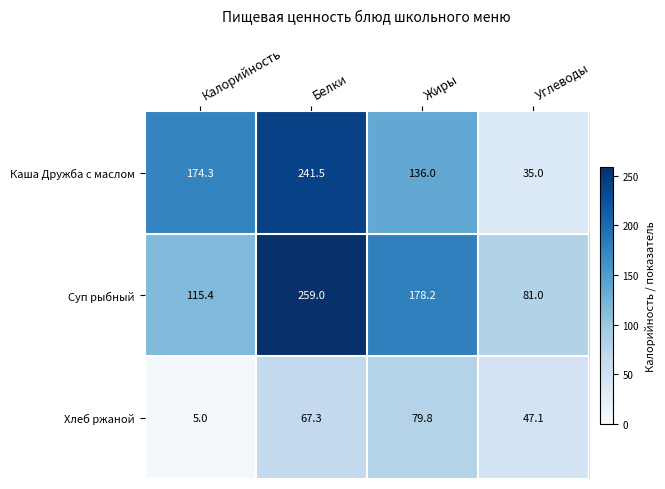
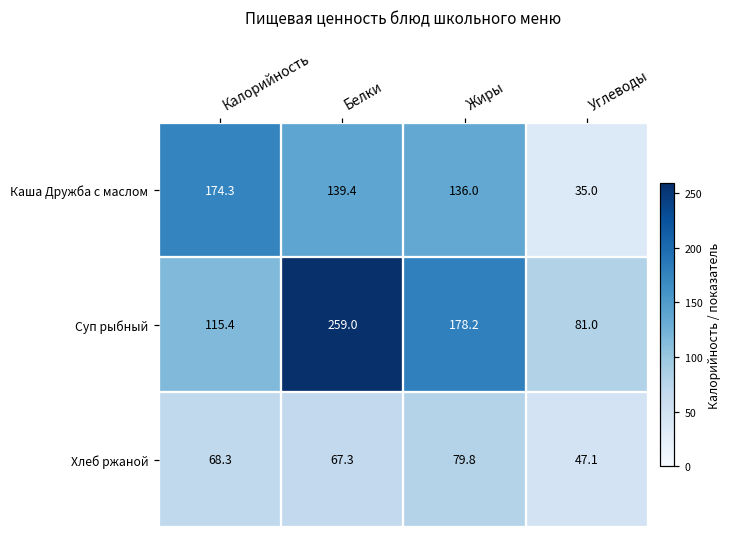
Каша Дружба с маслом, Белки: 241.5 -> 139.4
Хлеб ржаной, Калорийность: 5.0 -> 68.3
